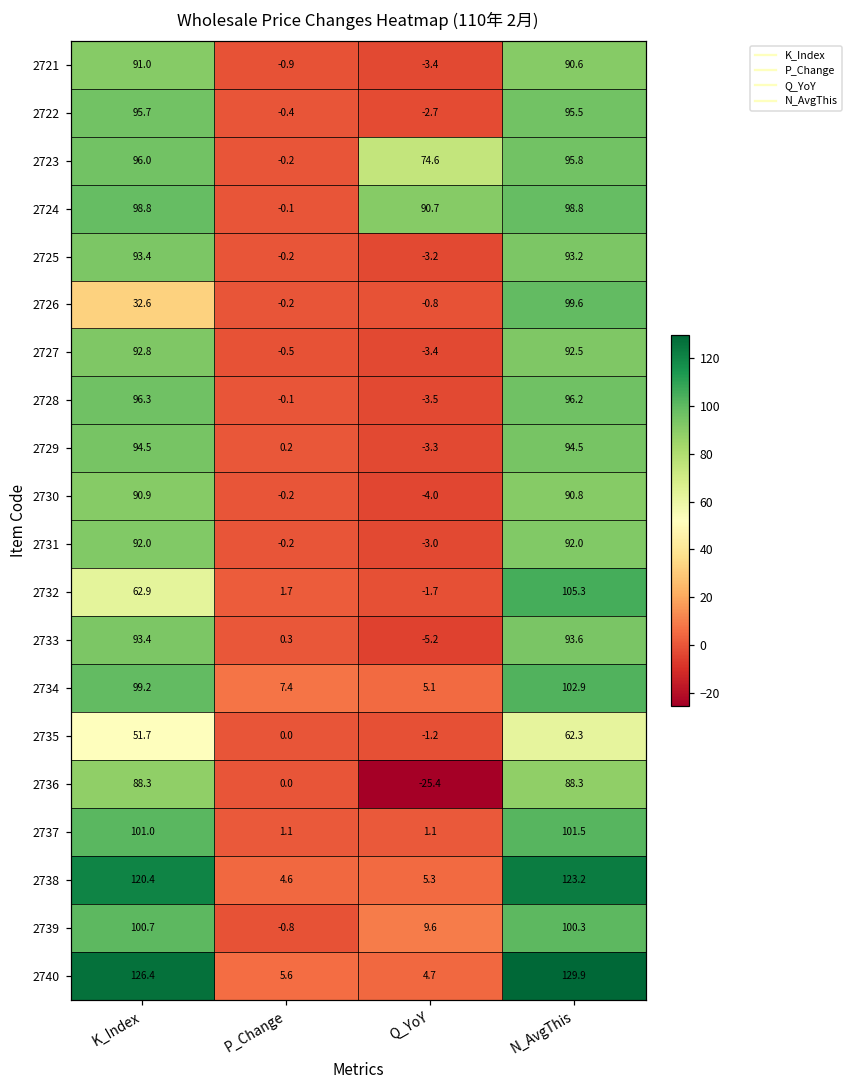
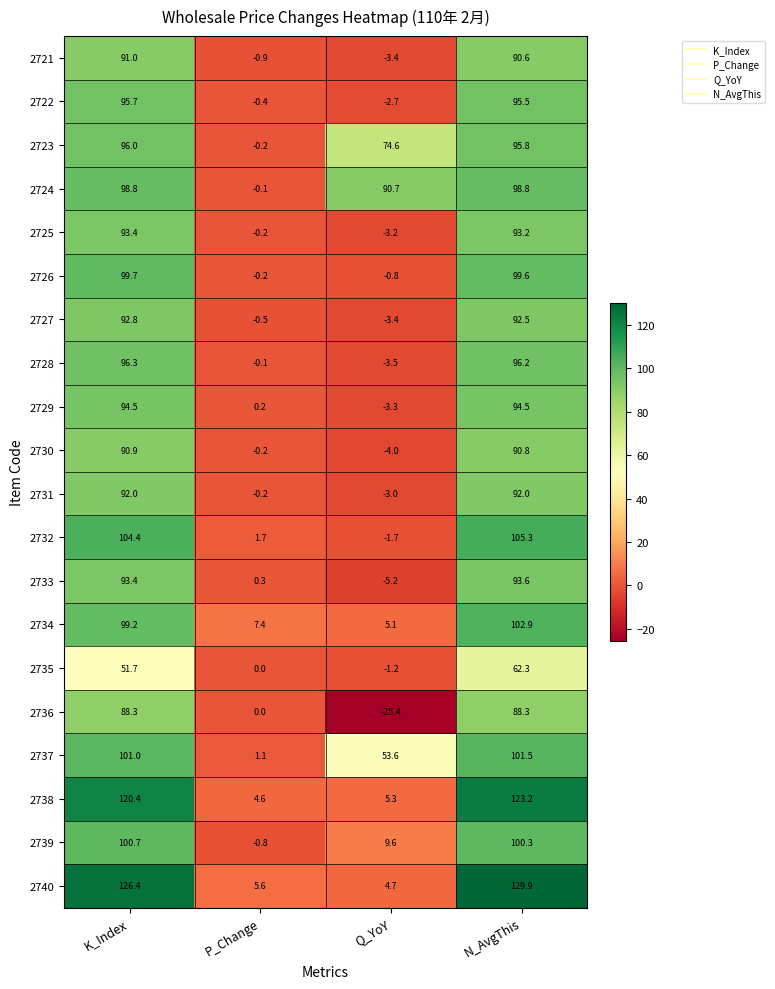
2726, K_Index: 32.6 -> 99.7
2732, K_Index: 62.9 -> 104.4
2737, Q_YoY: 1.1 -> 53.6
